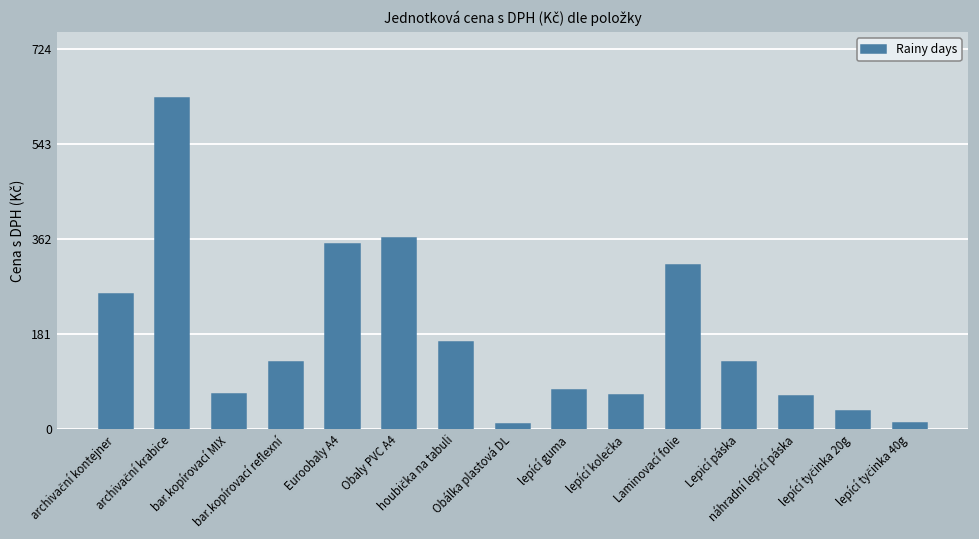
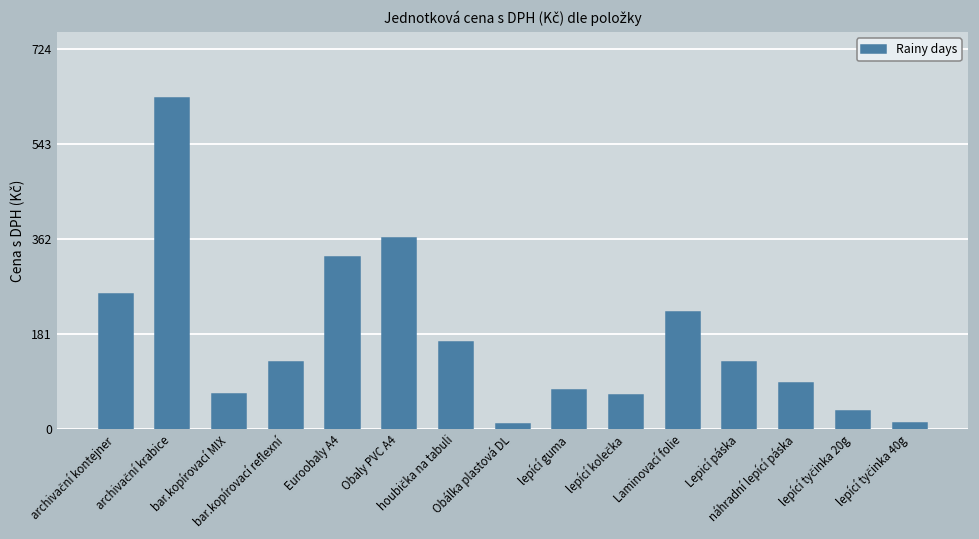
Euroobaly A4: 350 -> 330
Laminovací folie: 310 -> 220
náhradní lepící páska: 60 -> 90
